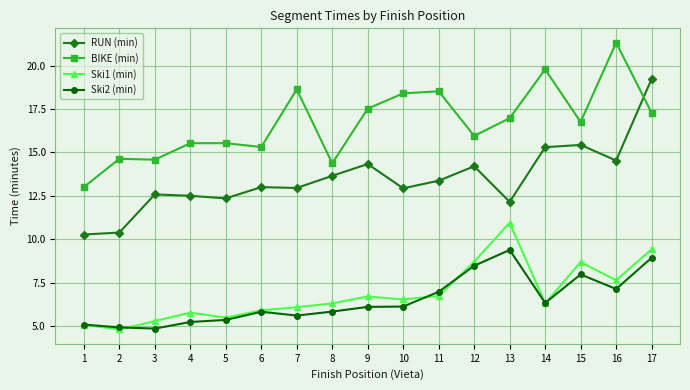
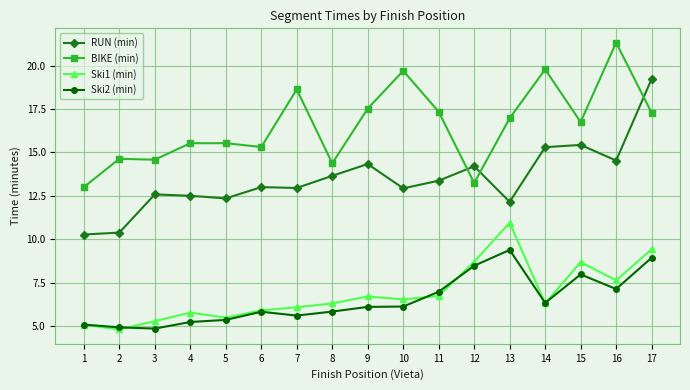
BIKE (min), 10: 18.4 -> 19.7
BIKE (min), 11: 18.5 -> 17.3
BIKE (min), 12: 16.0 -> 13.2
